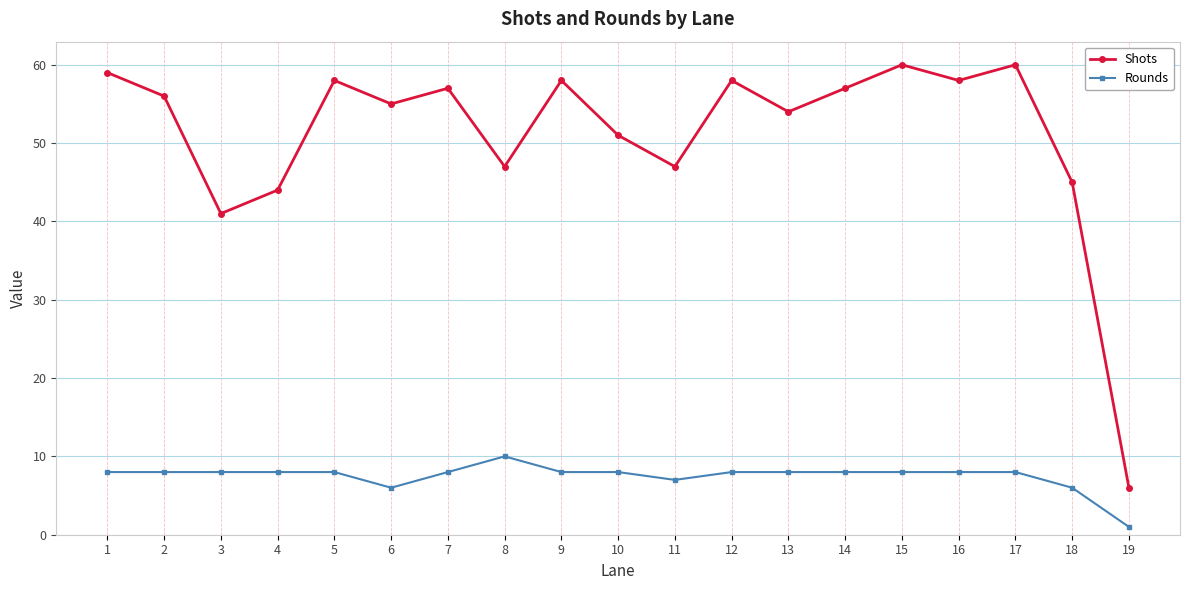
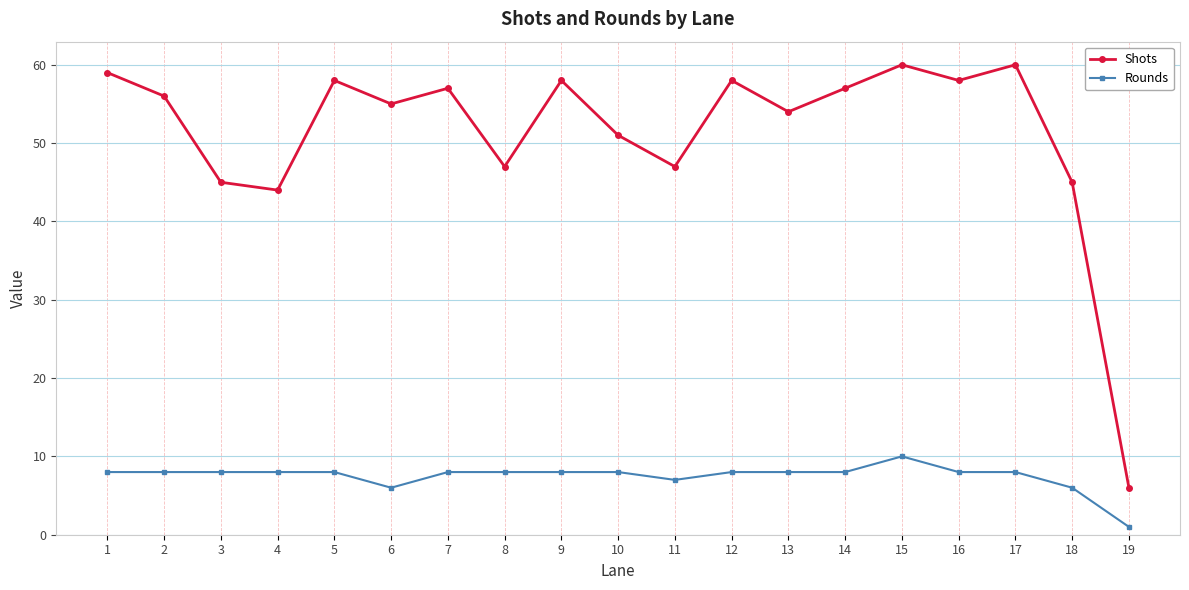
Shots, 3: 41 -> 45
Rounds, 8: 10 -> 8
Rounds, 15: 8 -> 10
